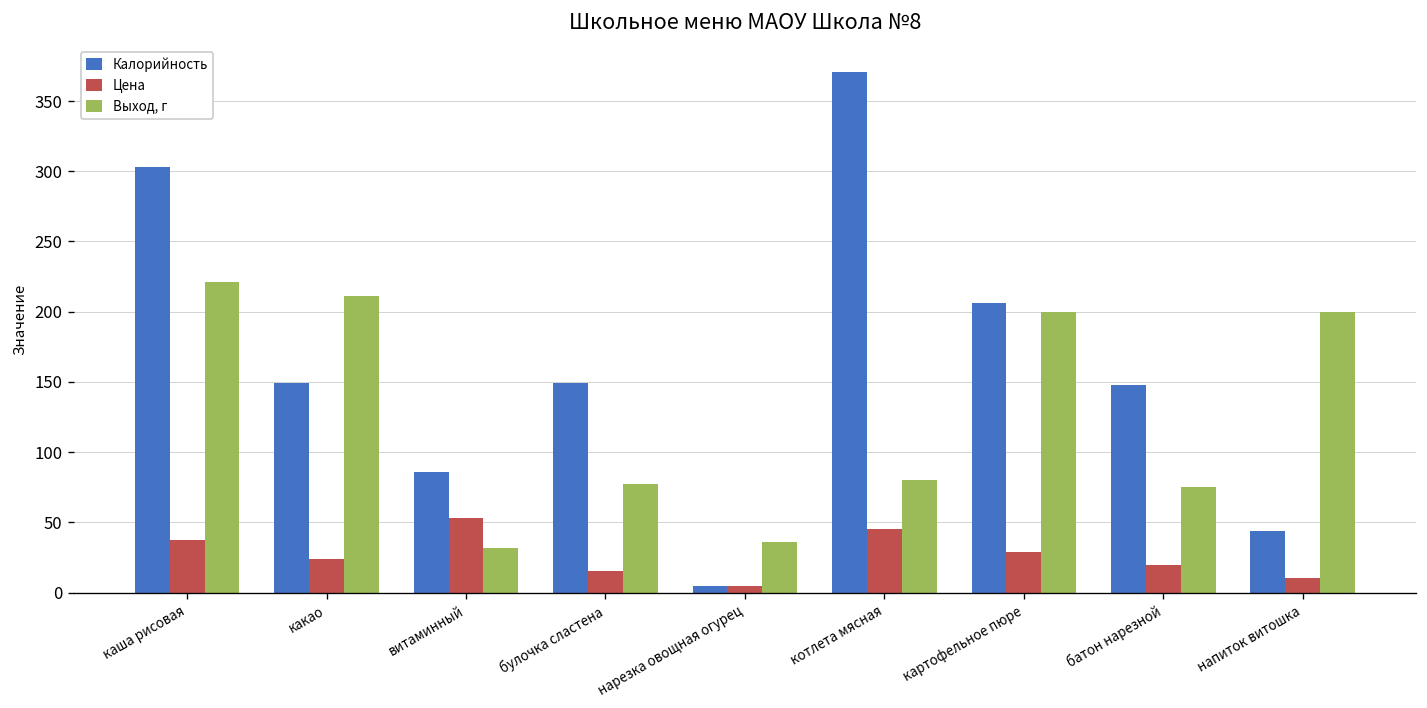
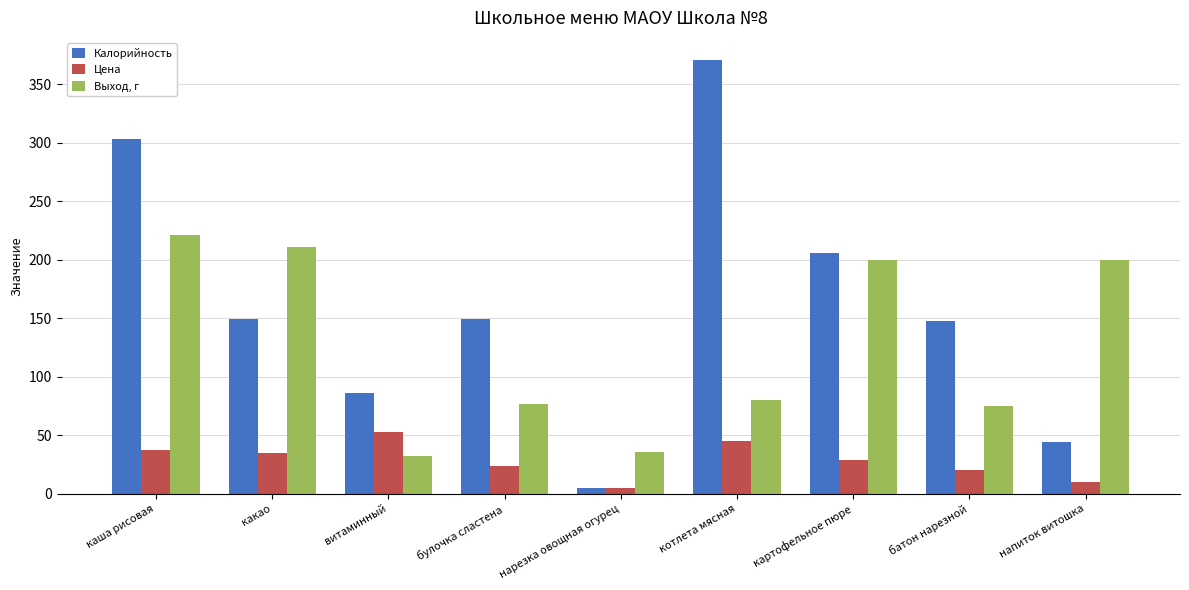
Цена, какао: 24 -> 35
Цена, булочка сластена: 16 -> 24
